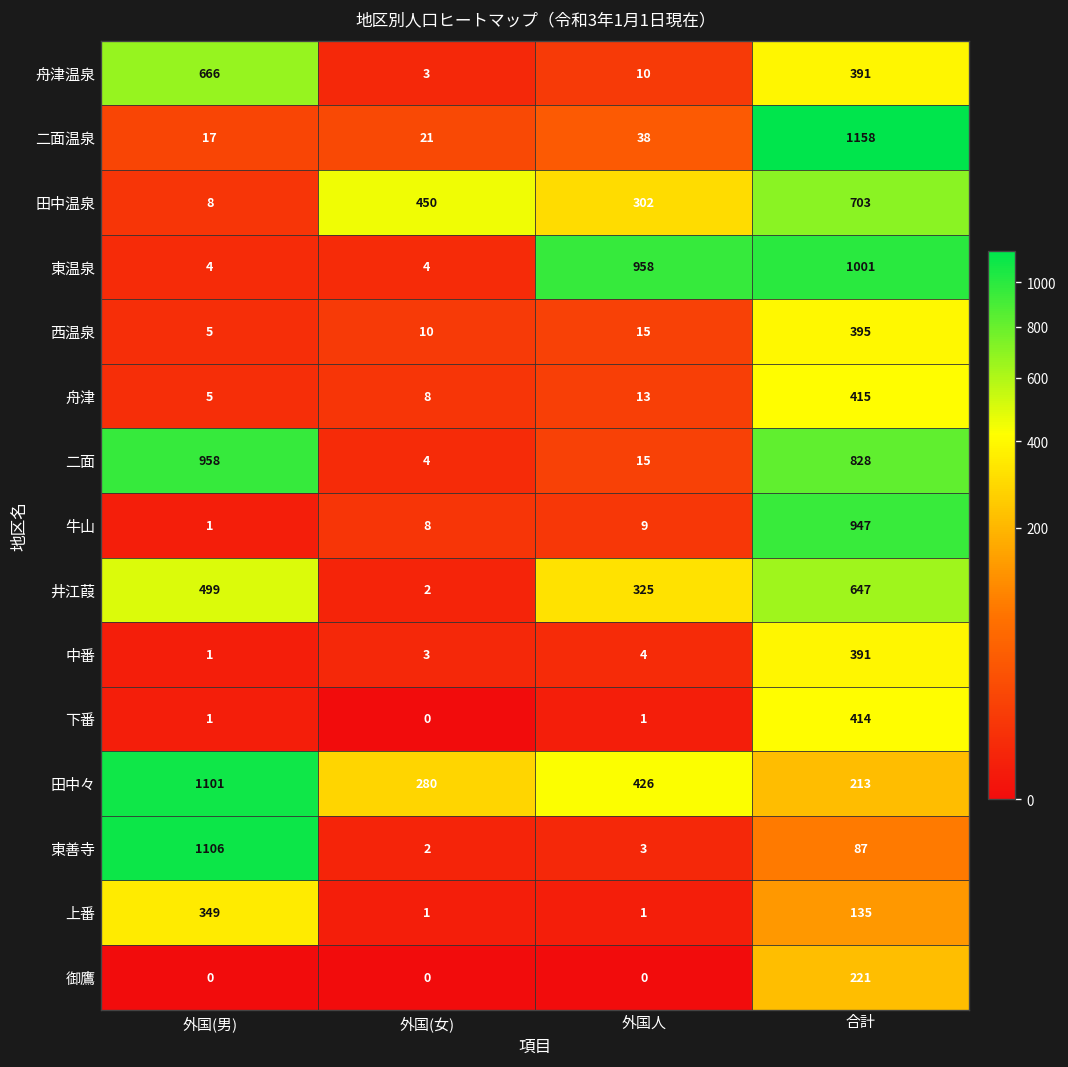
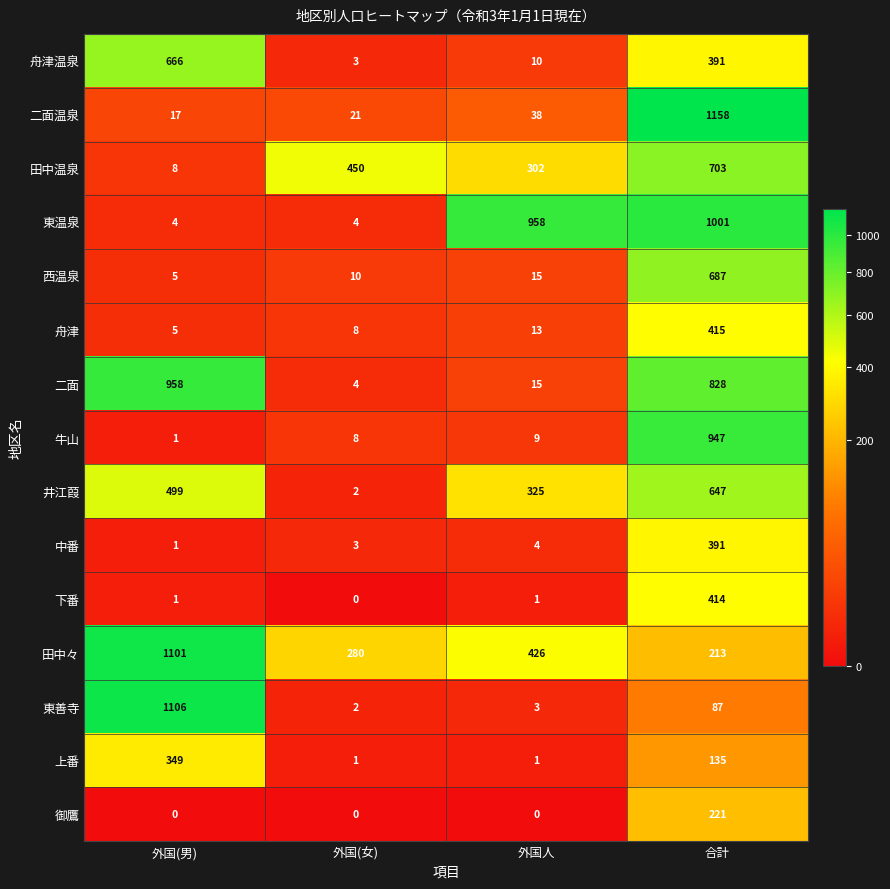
西温泉, 合計: 395 -> 687
